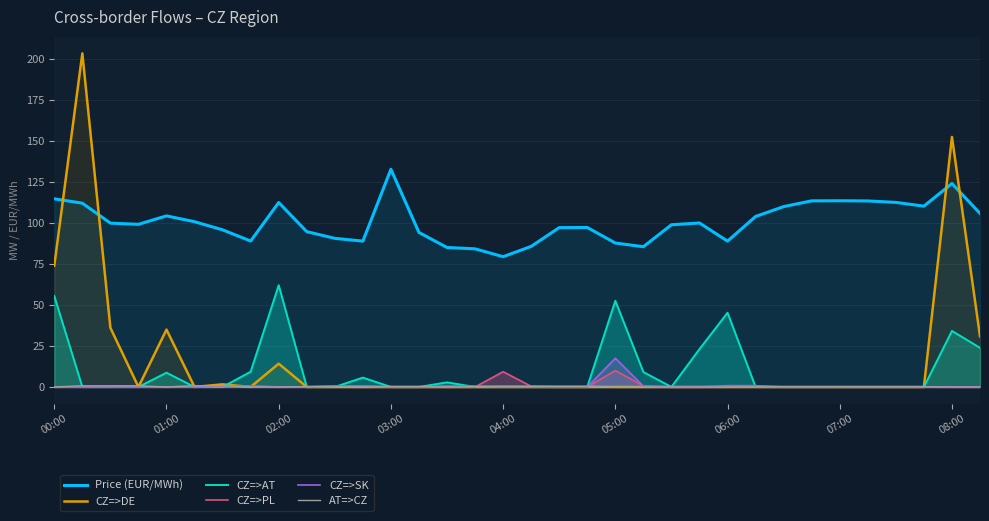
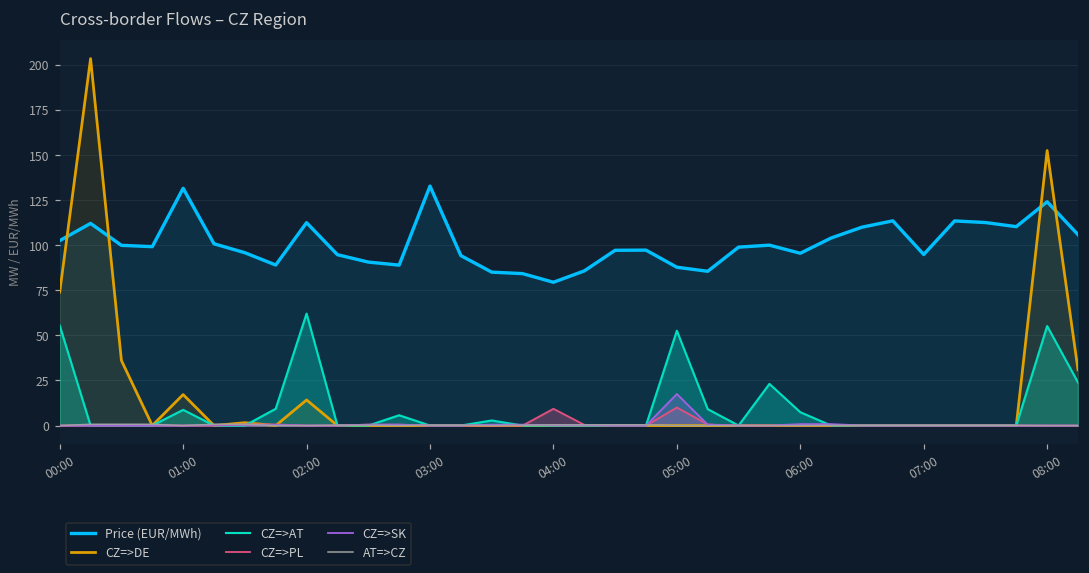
Price (EUR/MWh), 00:00: 115 -> 103
Price (EUR/MWh), 01:00: 104 -> 132
CZ=>DE, 01:00: 35 -> 17
Price (EUR/MWh), 06:00: 89 -> 96
CZ=>AT, 06:00: 45 -> 7
Price (EUR/MWh), 07:00: 114 -> 95
CZ=>AT, 08:00: 34 -> 55
